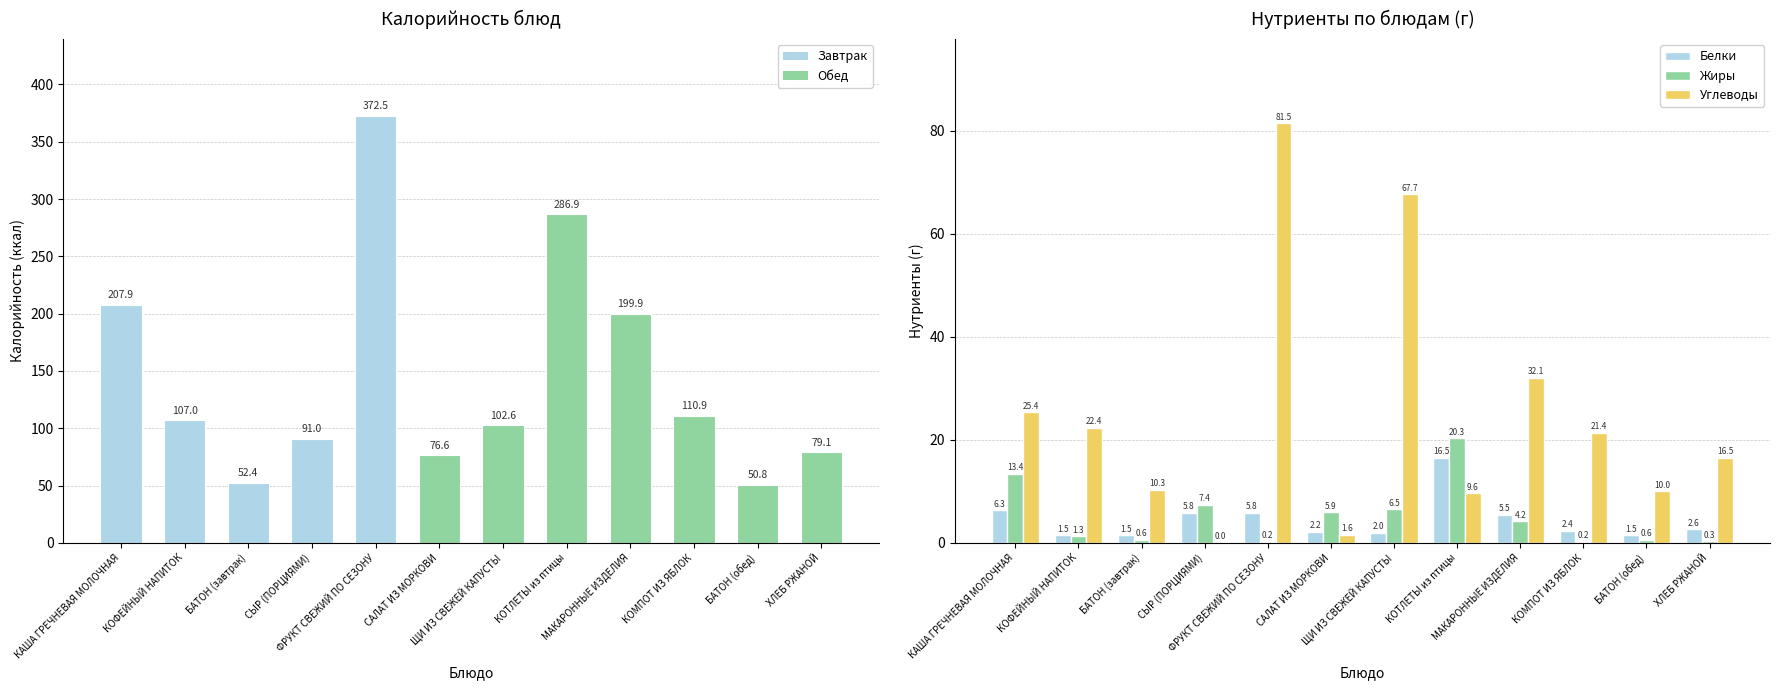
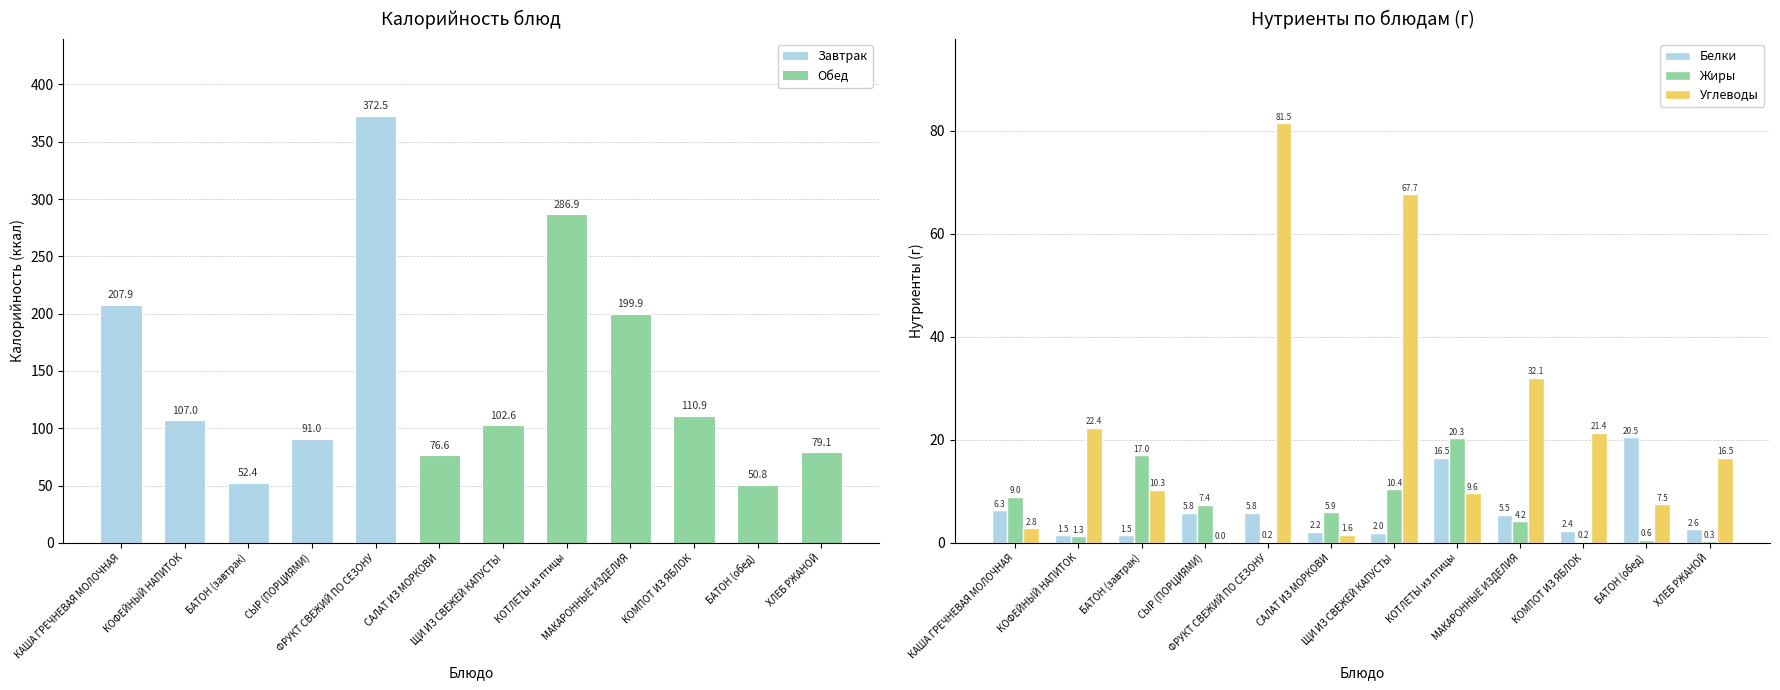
Нутриенты по блюдам (г), Жиры, КАША ГРЕЧНЕВАЯ МОЛОЧНАЯ: 13.4 -> 9.0
Нутриенты по блюдам (г), Углеводы, КАША ГРЕЧНЕВАЯ МОЛОЧНАЯ: 25.4 -> 2.8
Нутриенты по блюдам (г), Жиры, БАТОН (завтрак): 0.6 -> 17.0
Нутриенты по блюдам (г), Жиры, ЩИ ИЗ СВЕЖЕЙ КАПУСТЫ: 6.5 -> 10.4
Нутриенты по блюдам (г), Белки, БАТОН (обед): 1.5 -> 20.5
Нутриенты по блюдам (г), Углеводы, БАТОН (обед): 10.0 -> 7.5
